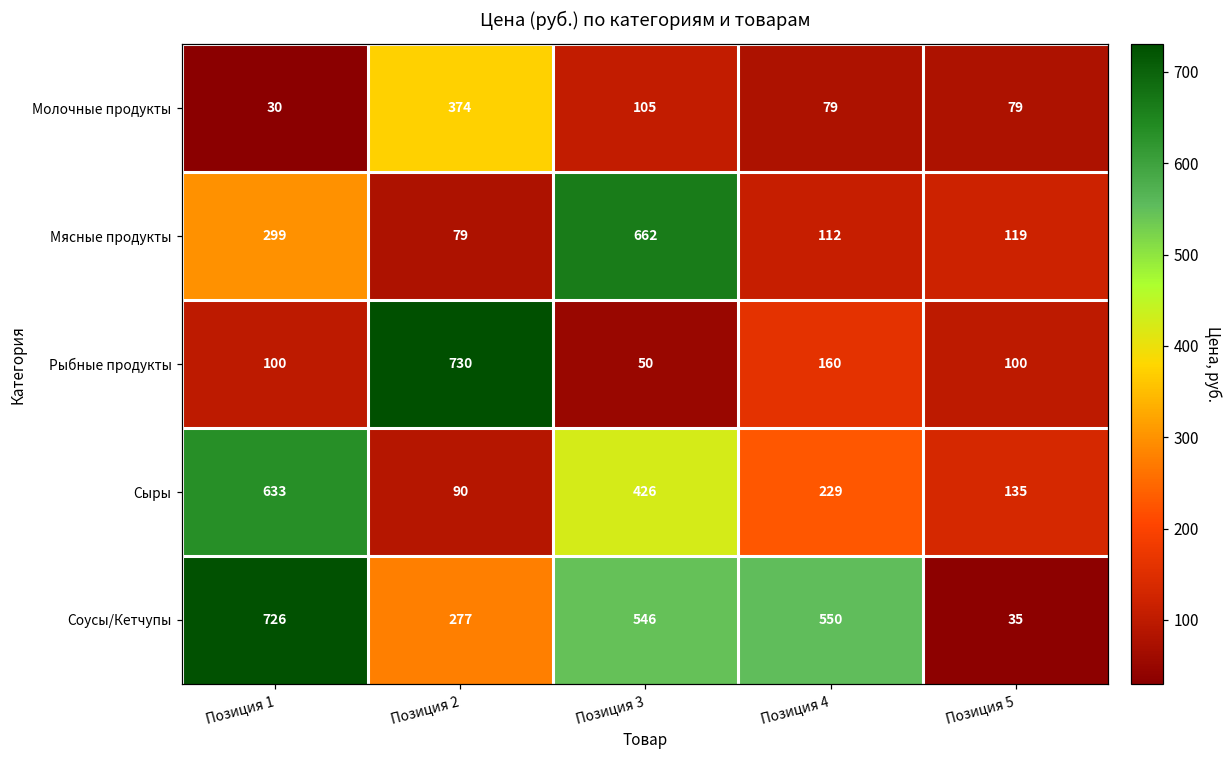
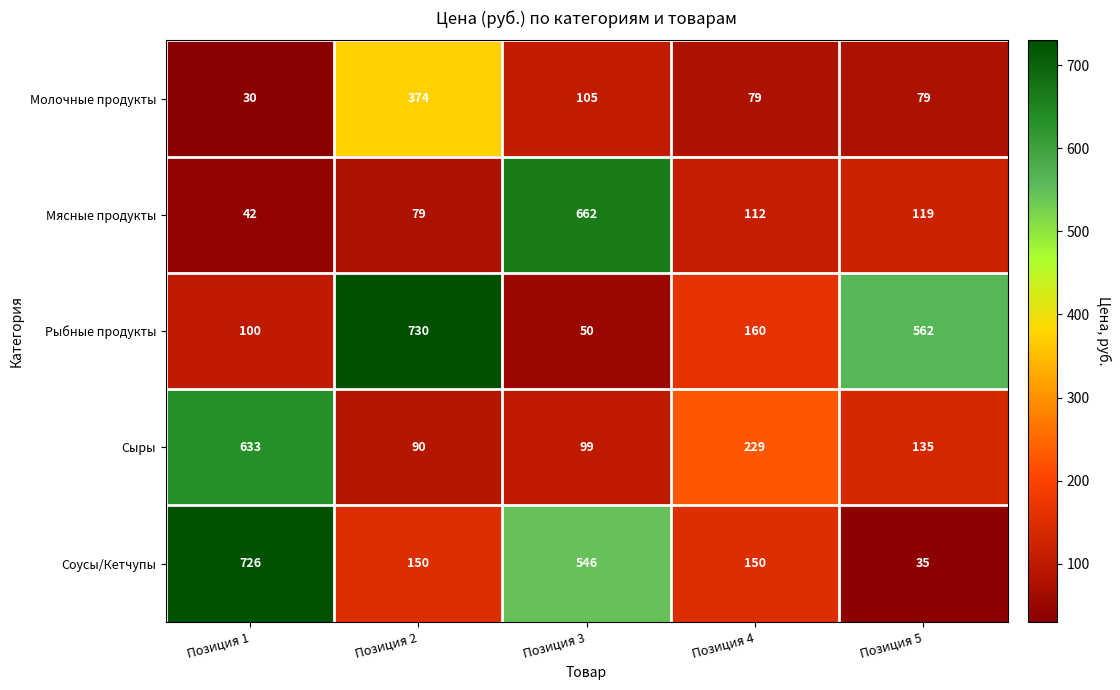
Мясные продукты, Позиция 1: 299 -> 42
Рыбные продукты, Позиция 5: 100 -> 562
Сыры, Позиция 3: 426 -> 99
Соусы/Кетчупы, Позиция 2: 277 -> 150
Соусы/Кетчупы, Позиция 4: 550 -> 150
